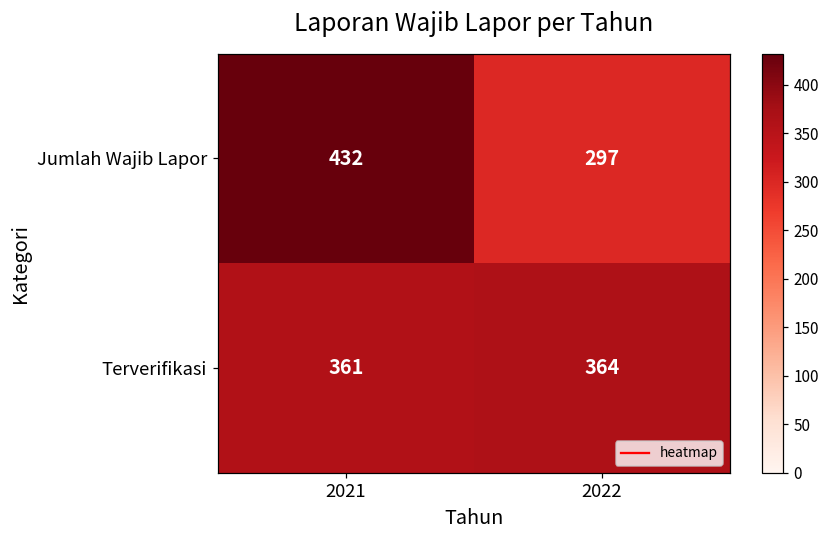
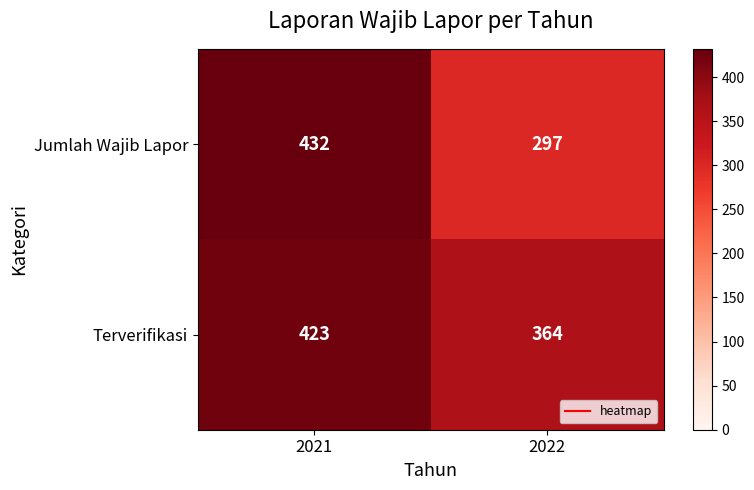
Terverifikasi, 2021: 361 -> 423
